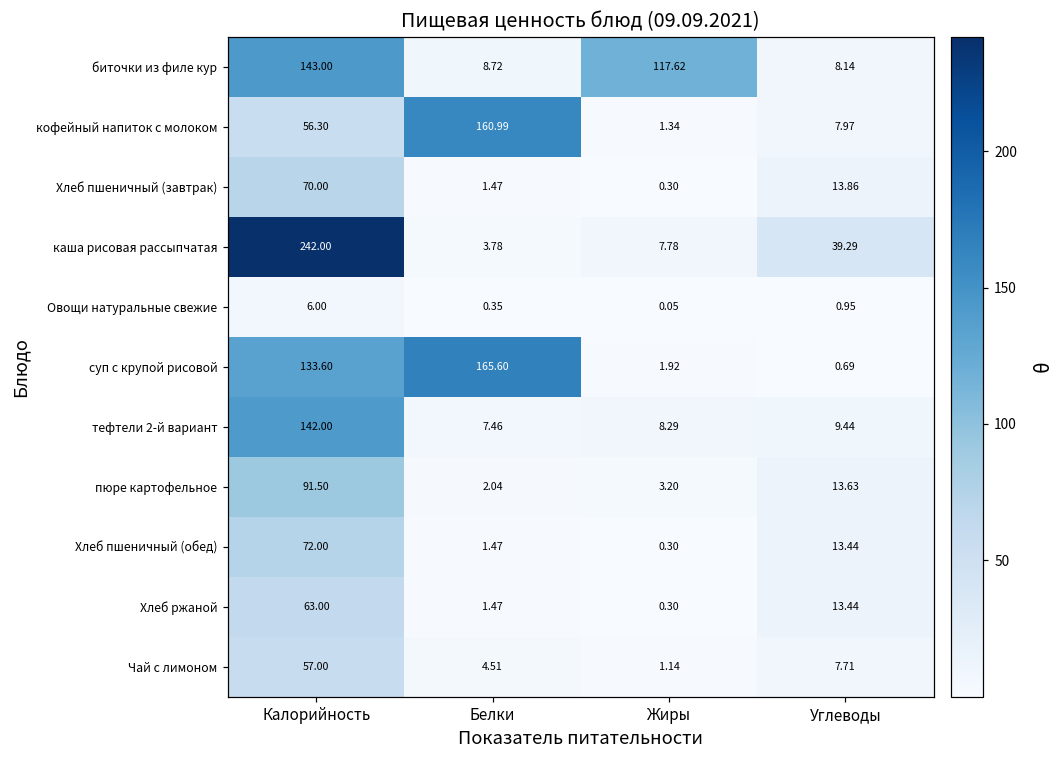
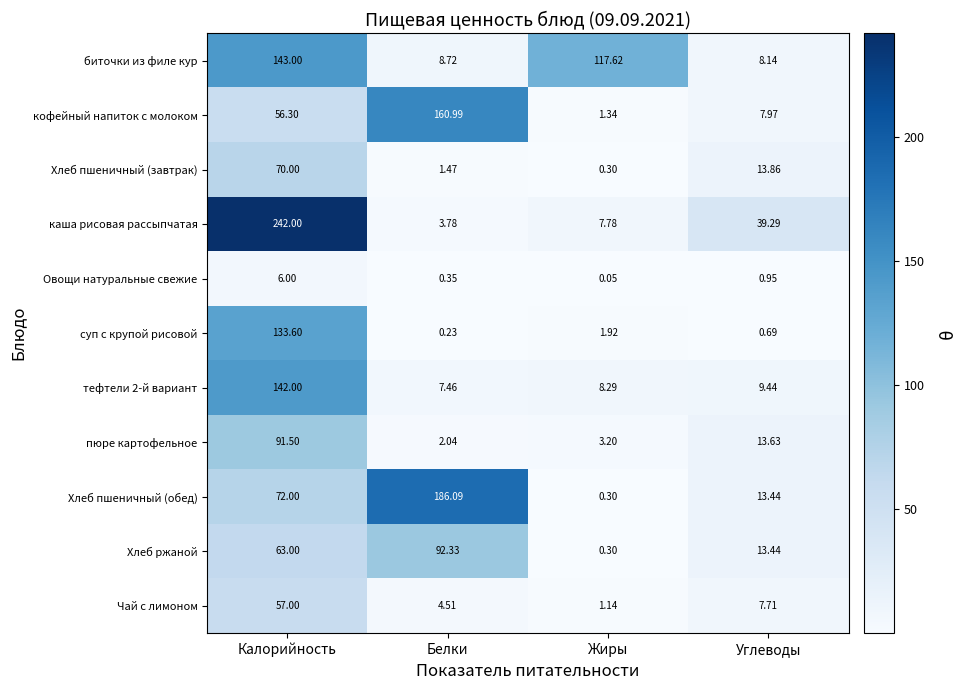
суп с крупой рисовой, Белки: 165.60 -> 0.23
Хлеб пшеничный (обед), Белки: 1.47 -> 186.09
Хлеб ржаной, Белки: 1.47 -> 92.33
